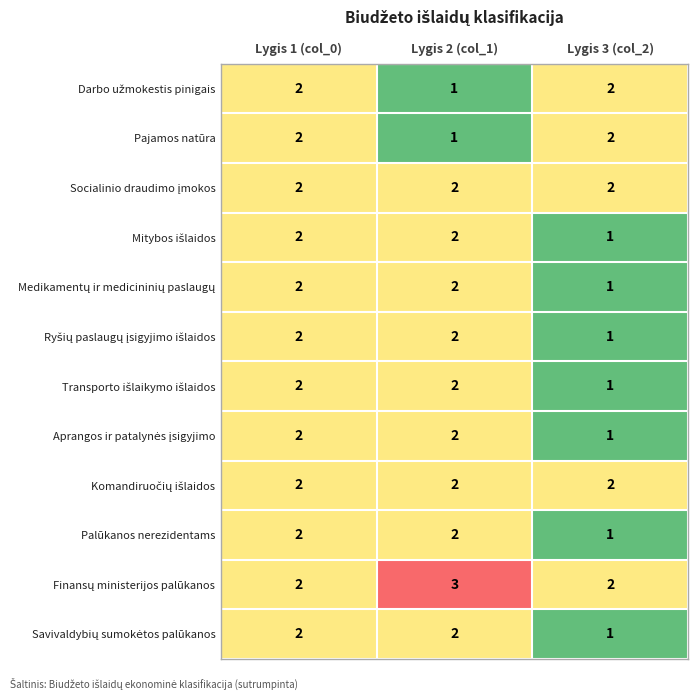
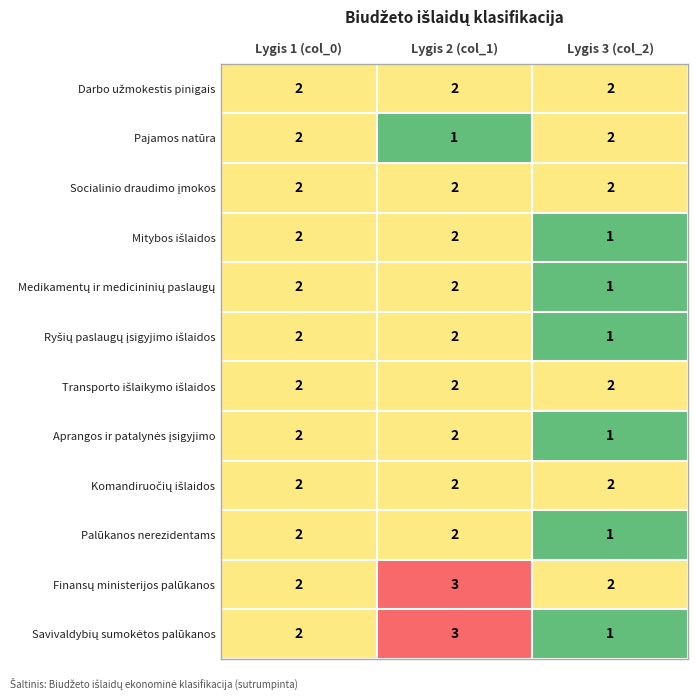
Darbo užmokestis pinigais, Lygis 2 (col_1): 1 -> 2
Transporto išlaikymo išlaidos, Lygis 3 (col_2): 1 -> 2
Savivaldybių sumokėtos palūkanos, Lygis 2 (col_1): 2 -> 3
